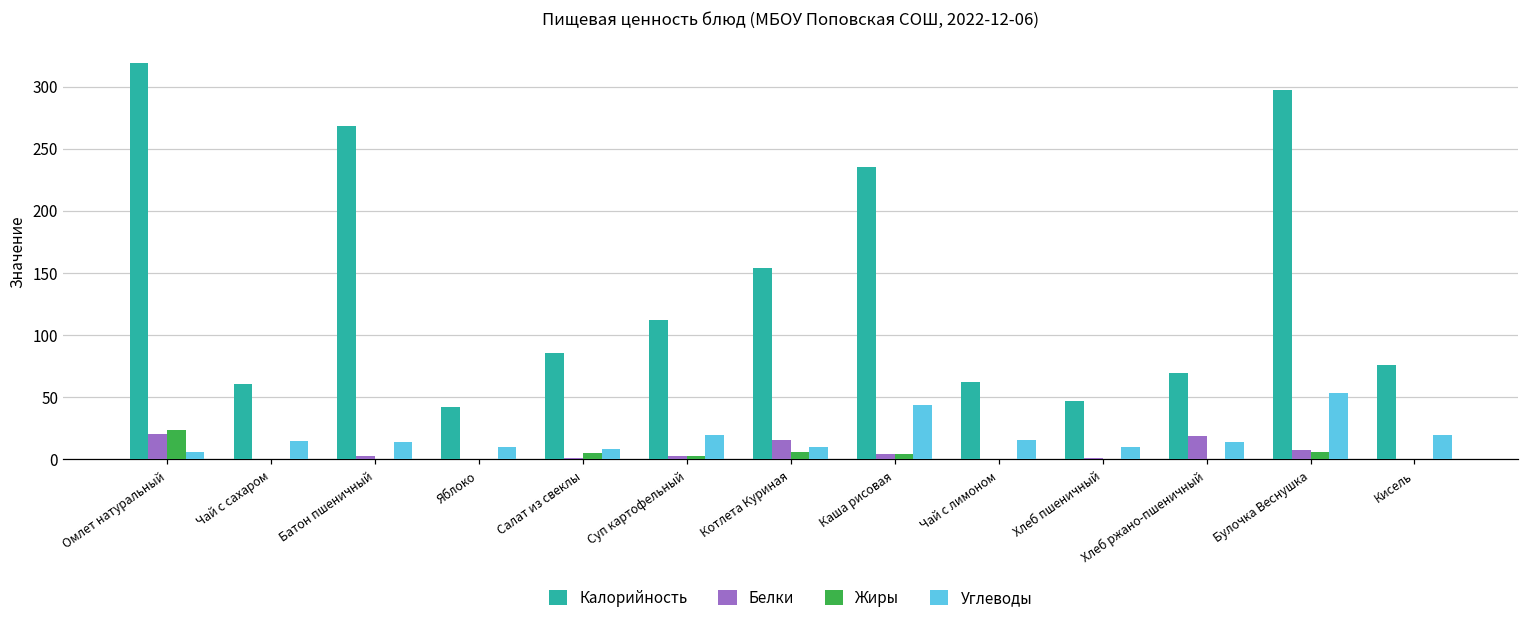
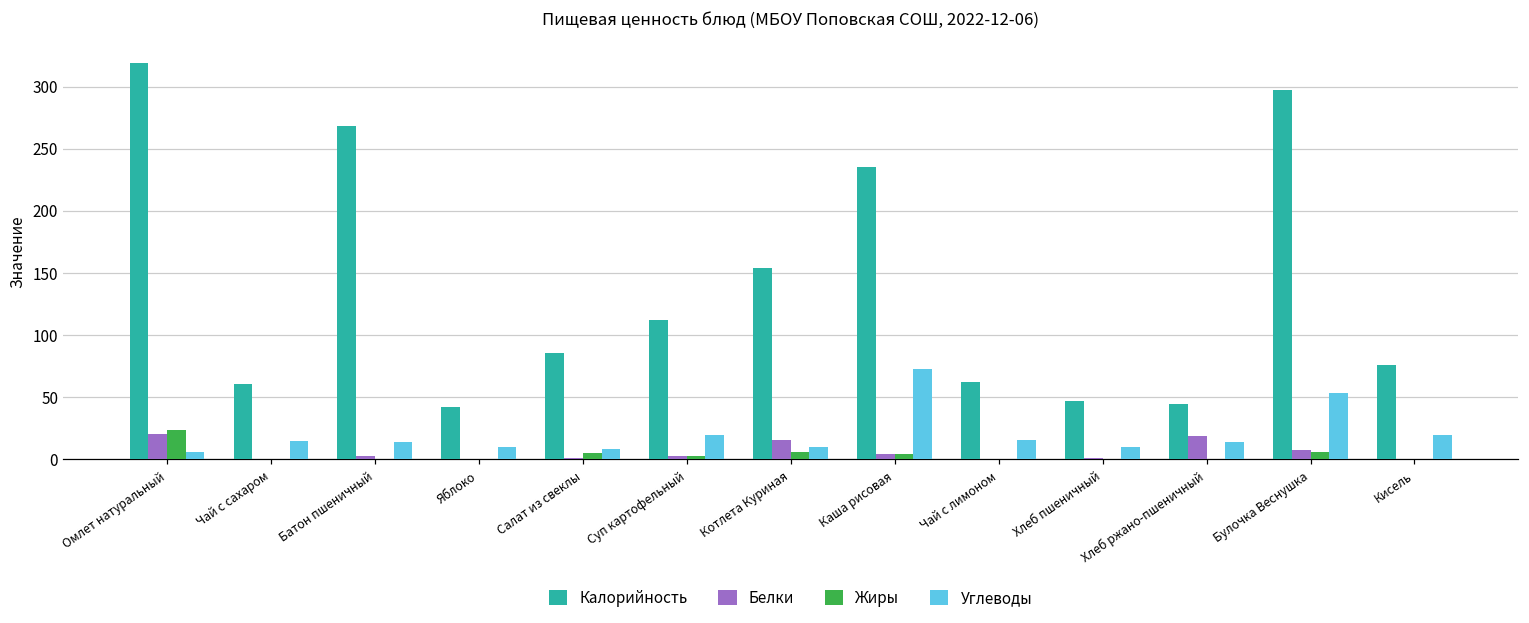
Углеводы, Каша рисовая: 44 -> 73
Калорийность, Хлеб ржано-пшеничный: 70 -> 44
